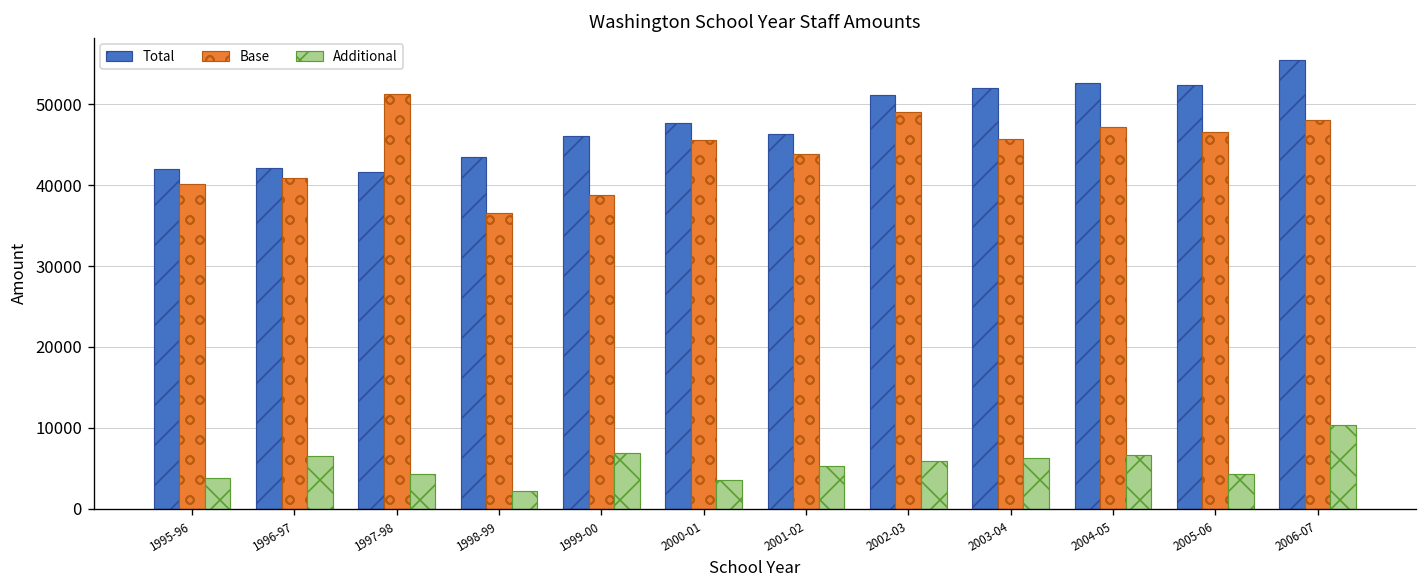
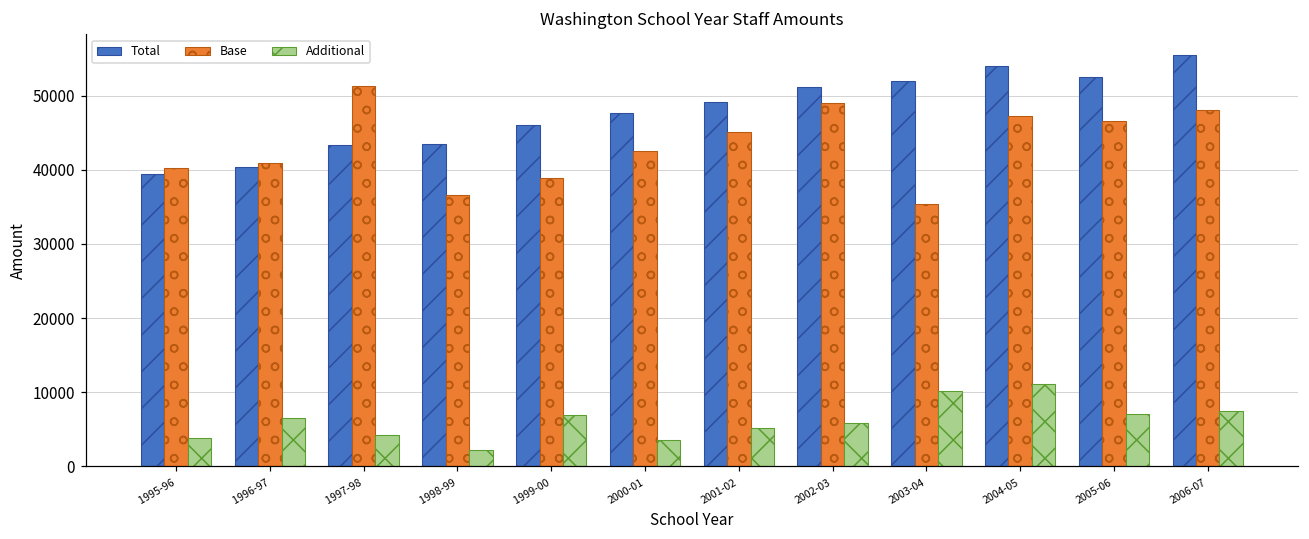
Total, 1995-96: 42000 -> 39000
Total, 1996-97: 42000 -> 40000
Total, 1997-98: 42000 -> 43000
Base, 2000-01: 46000 -> 43000
Total, 2001-02: 46000 -> 49000
Base, 2001-02: 44000 -> 45000
Base, 2003-04: 46000 -> 35000
Additional, 2003-04: 6000 -> 10000
Total, 2004-05: 53000 -> 54000
Additional, 2004-05: 7000 -> 11000
Additional, 2005-06: 4000 -> 7000
Additional, 2006-07: 10000 -> 7000
